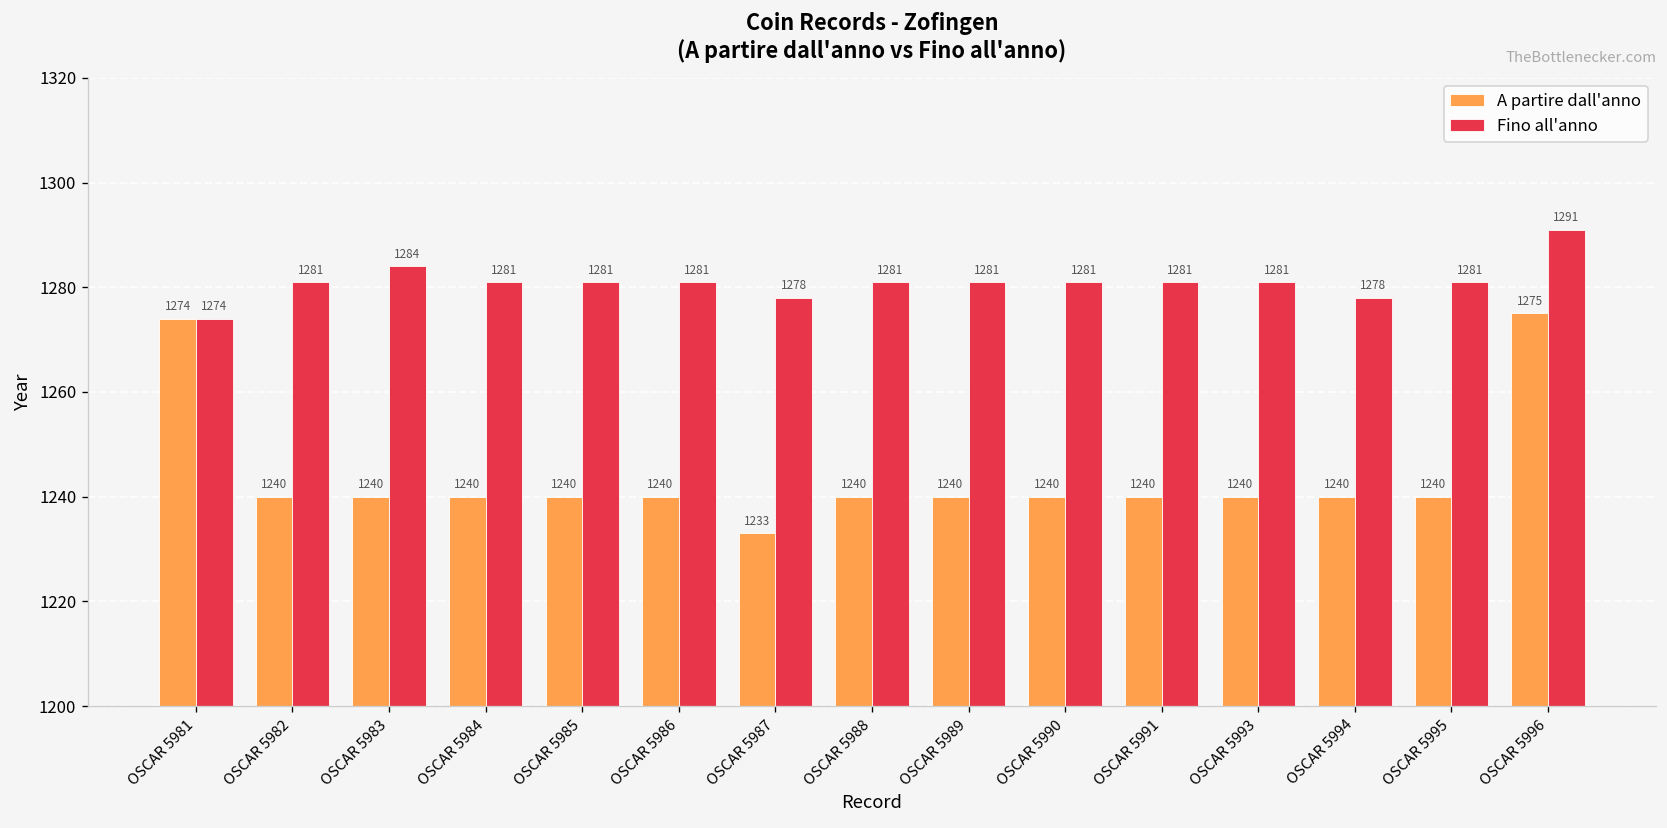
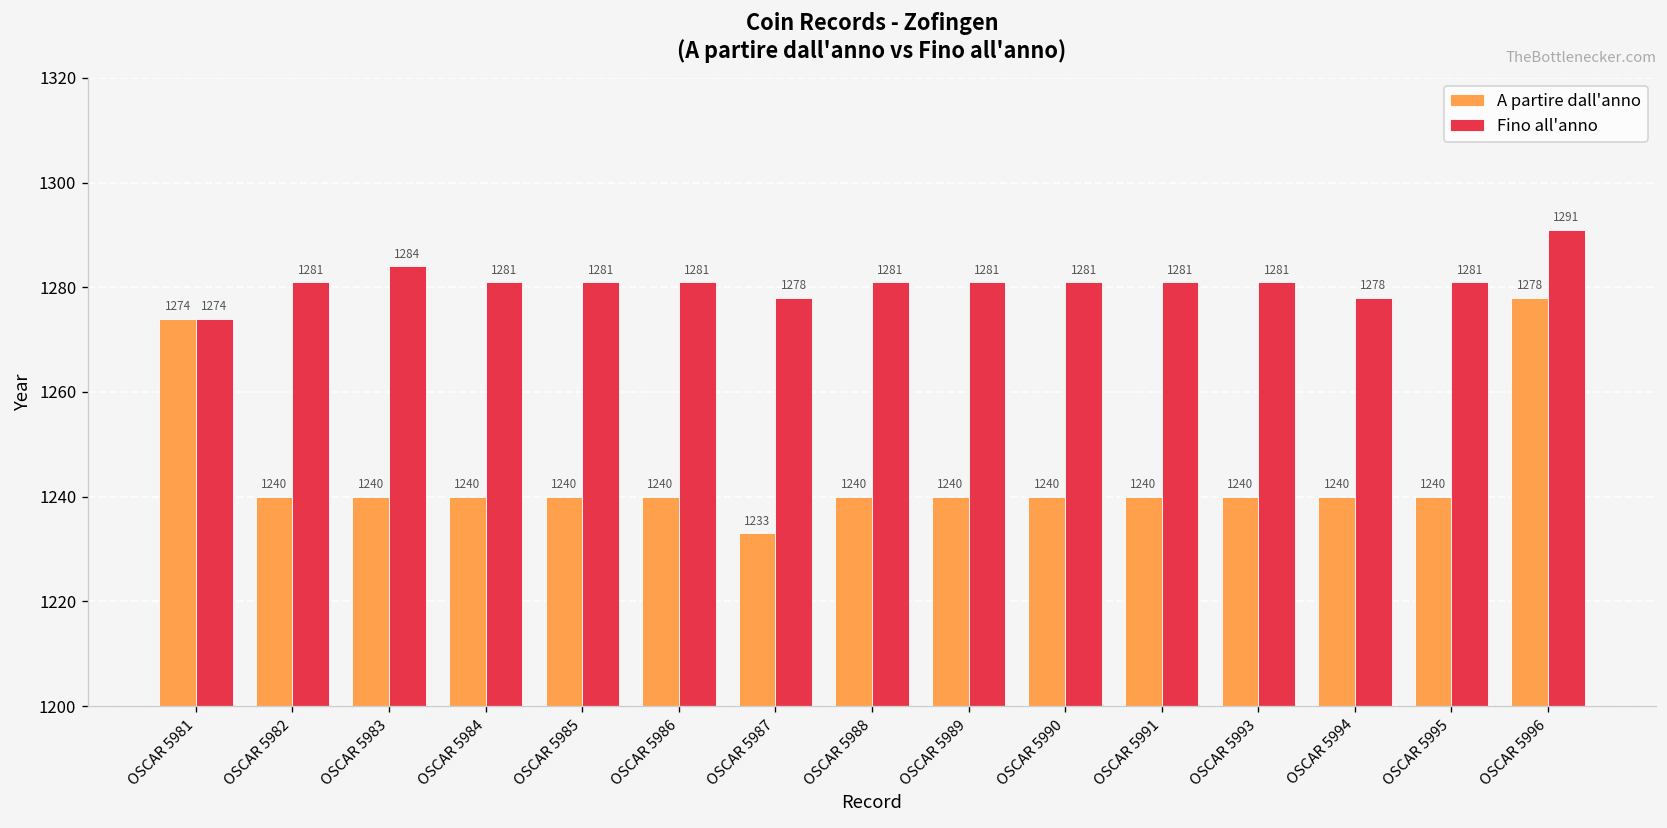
A partire dall'anno, OSCAR 5996: 1275 -> 1278
